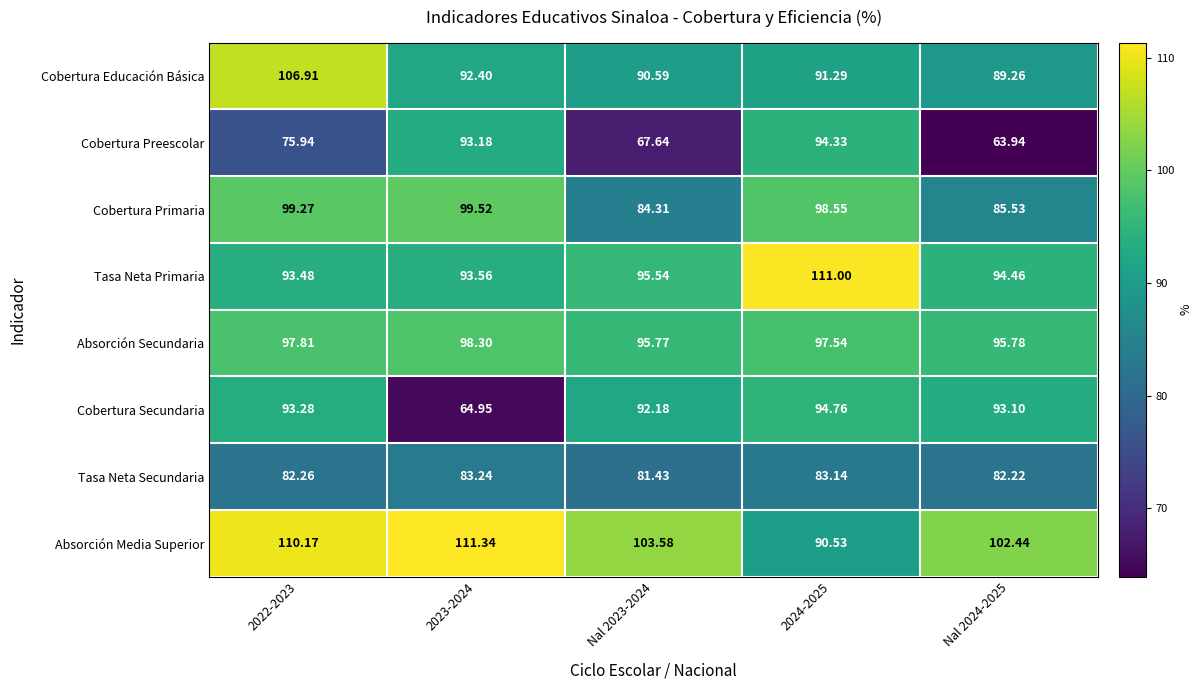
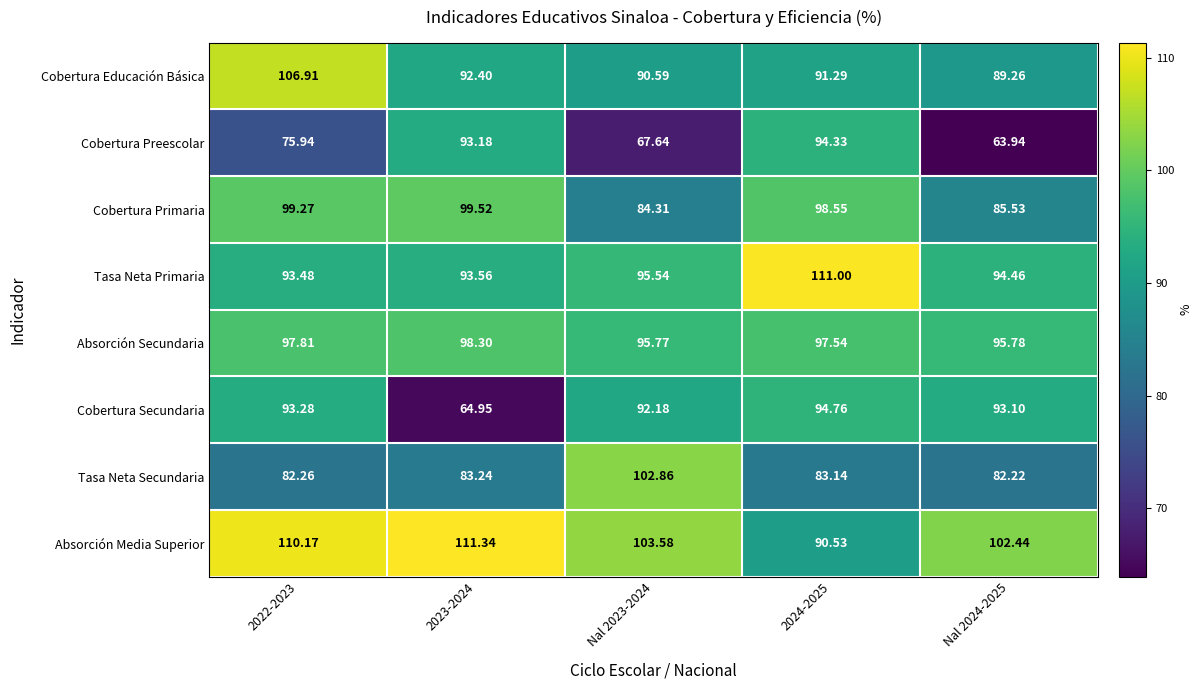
Tasa Neta Secundaria, Nal 2023-2024: 81.43 -> 102.86
